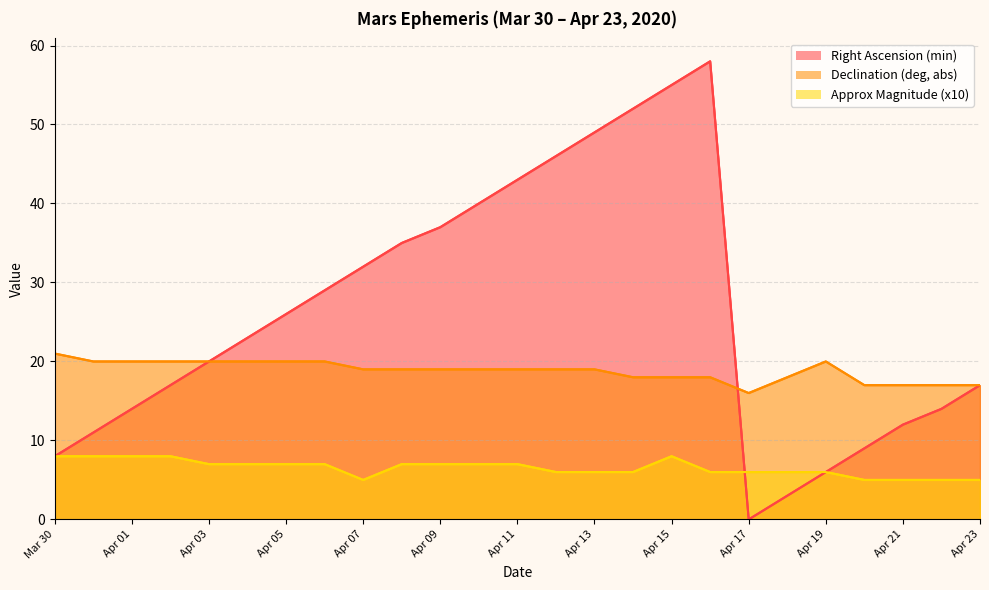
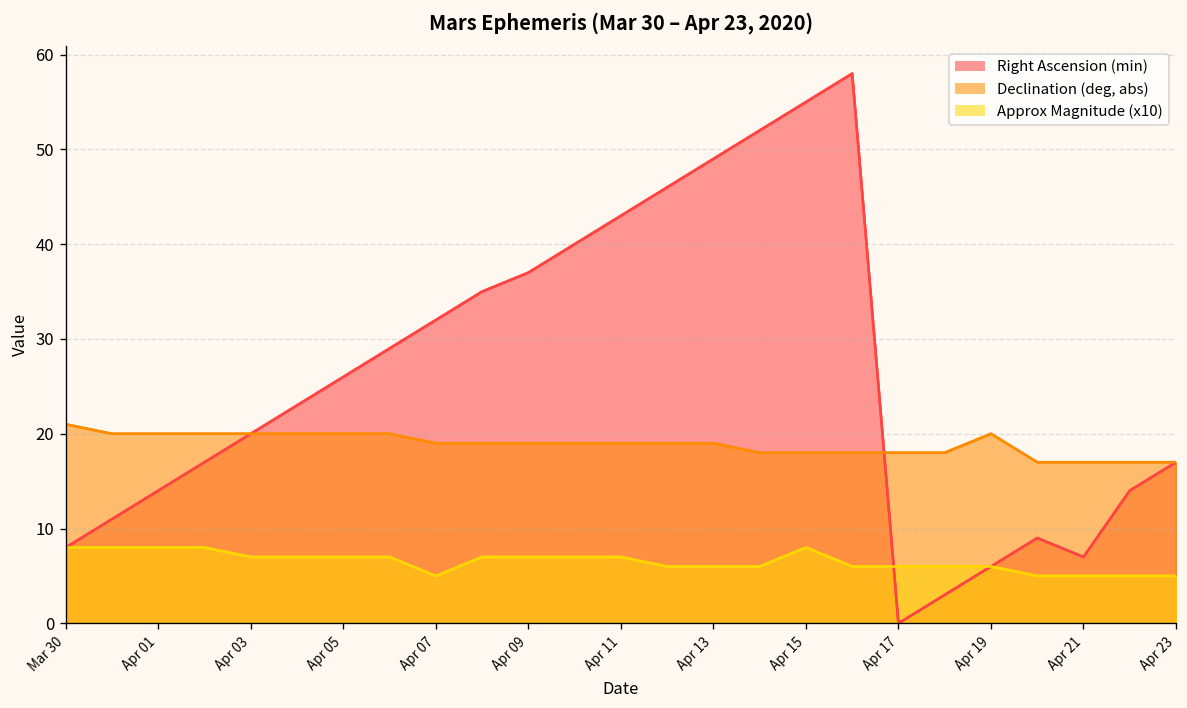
Declination (deg, abs), Apr 17: 16 -> 18
Right Ascension (min), Apr 21: 12 -> 7
